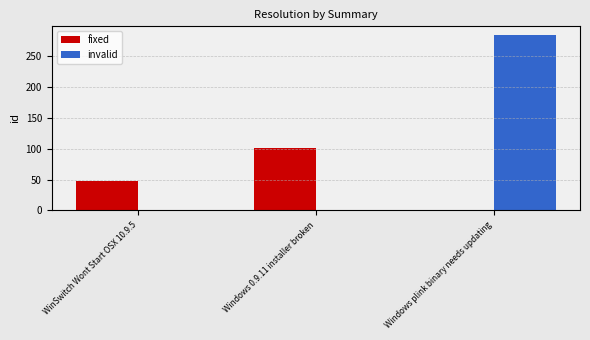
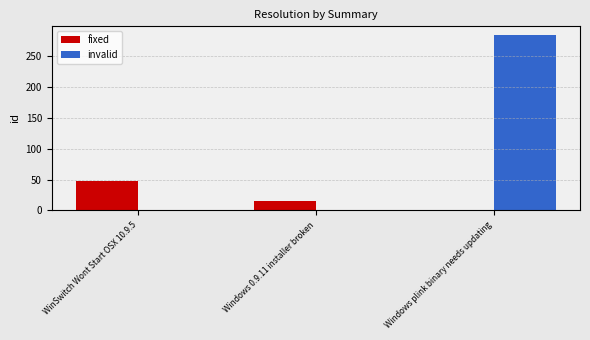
fixed, Windows 0.9.11 installer broken: 100 -> 20
